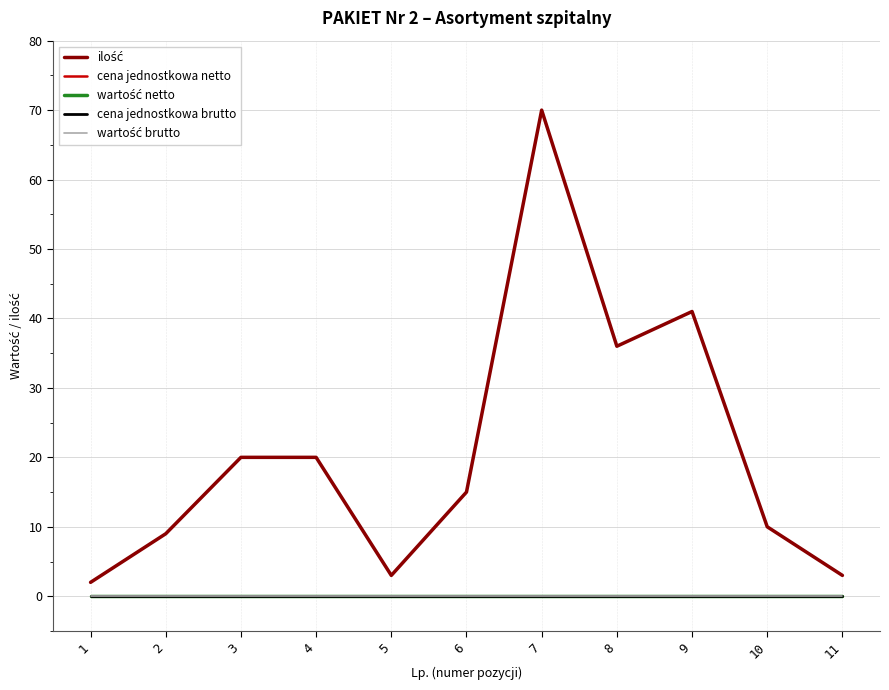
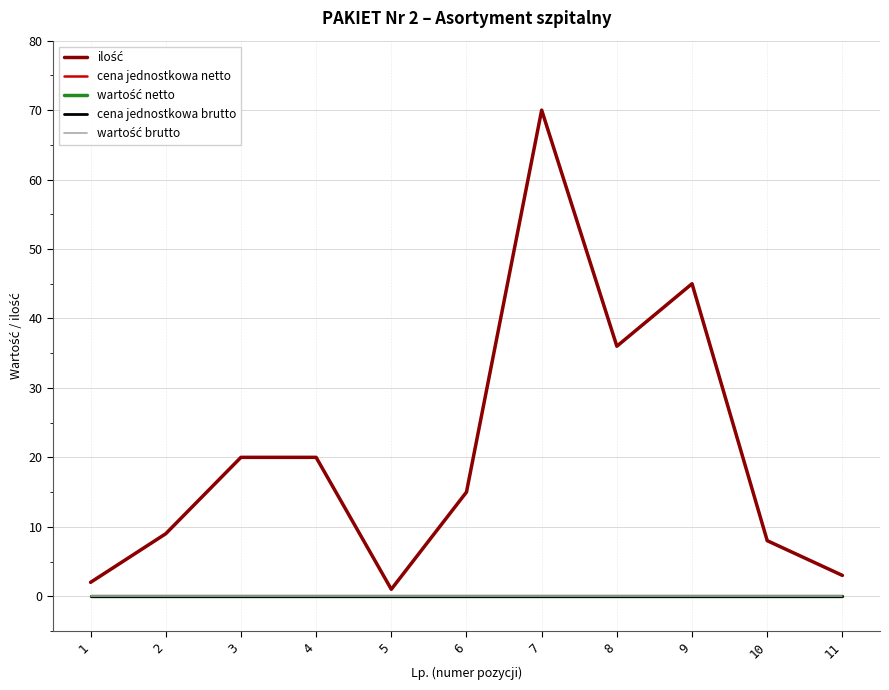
ilość, 5: 3 -> 1
ilość, 9: 41 -> 45
ilość, 10: 10 -> 8
